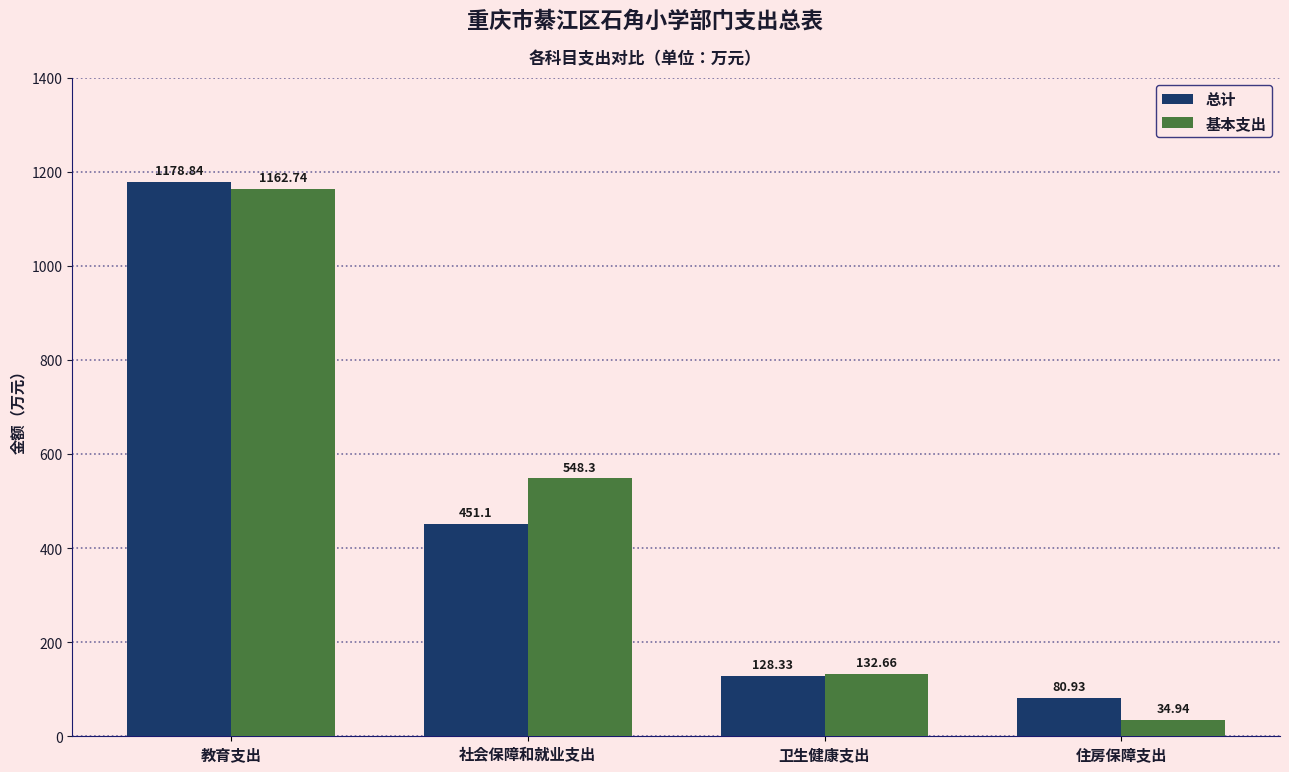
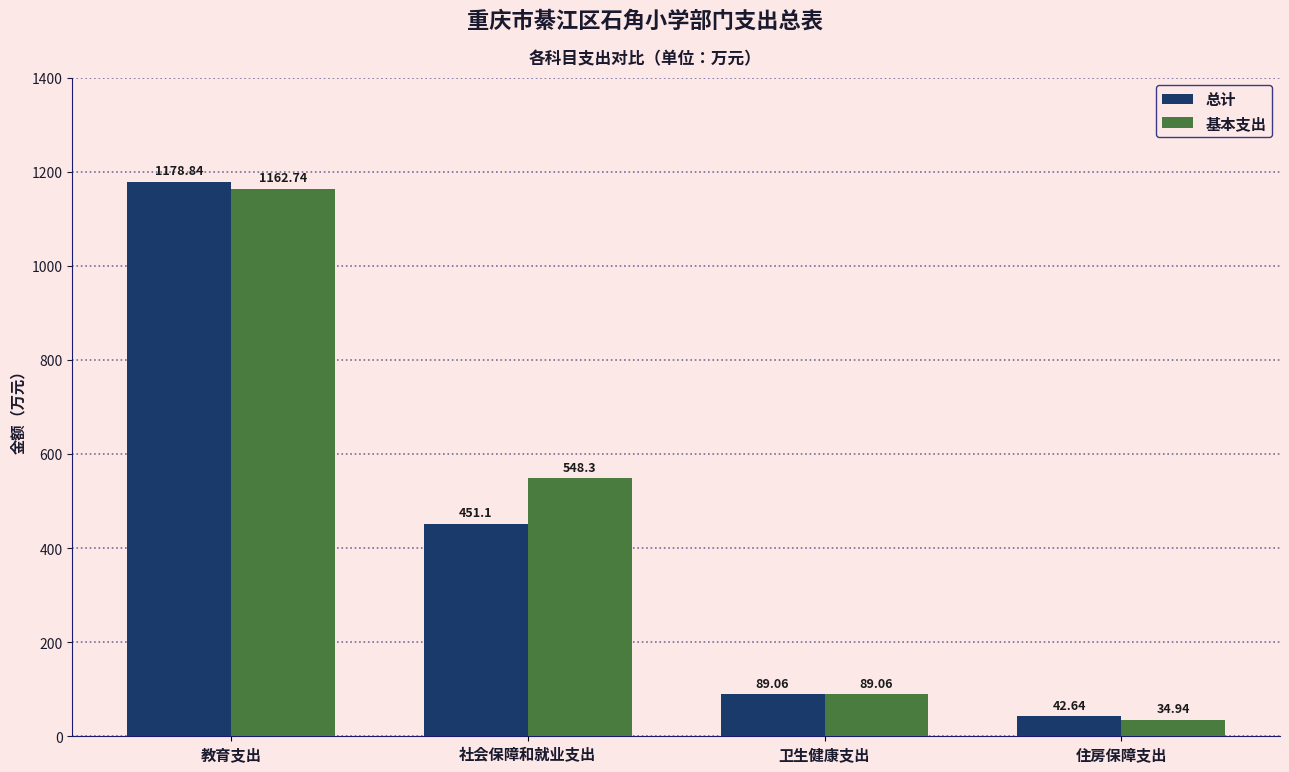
总计, 卫生健康支出: 128.33 -> 89.06
基本支出, 卫生健康支出: 132.66 -> 89.06
总计, 住房保障支出: 80.93 -> 42.64
